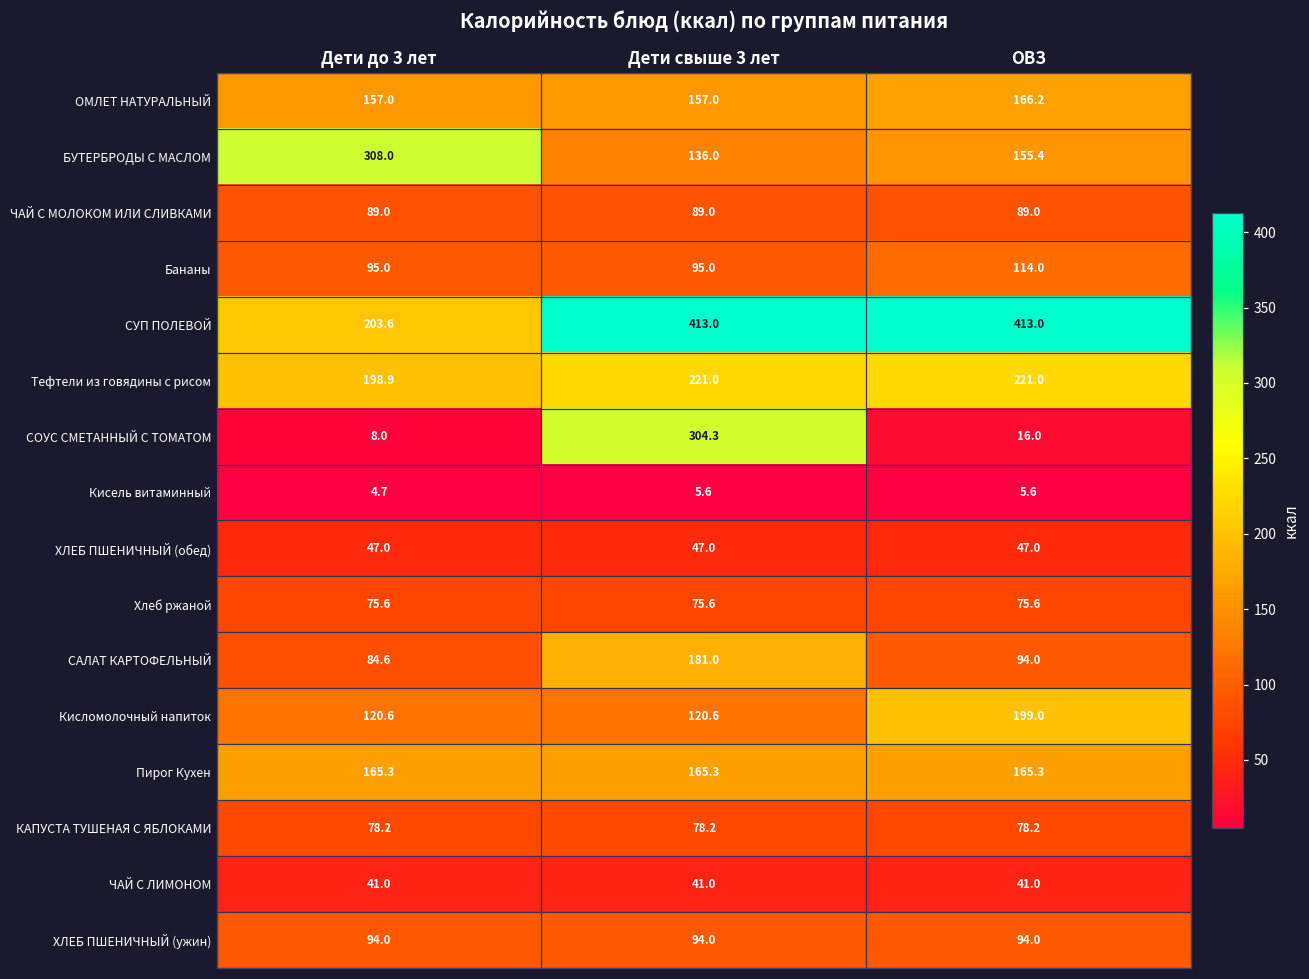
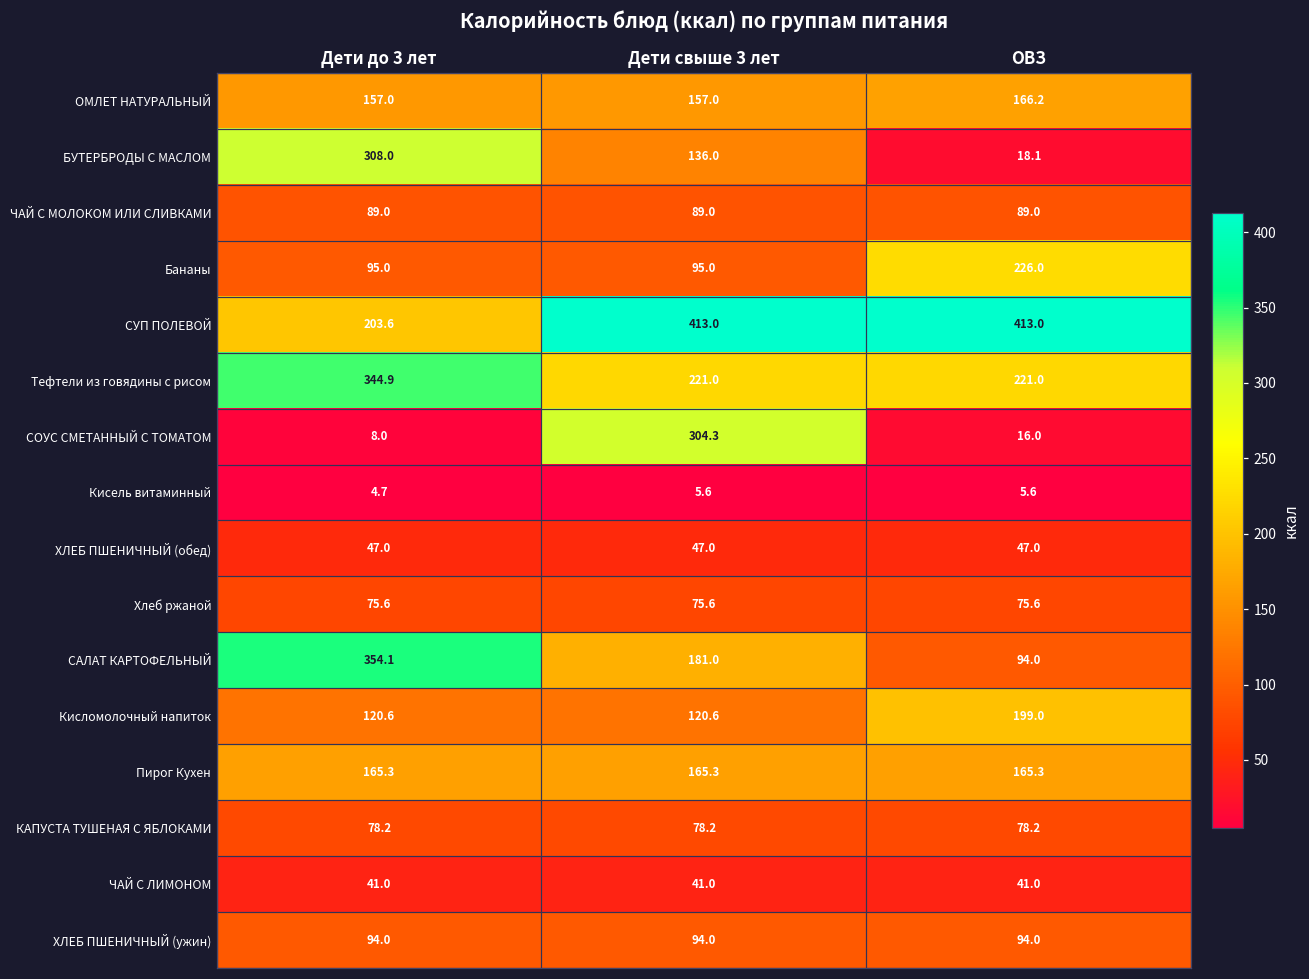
БУТЕРБРОДЫ С МАСЛОМ, ОВЗ: 155.4 -> 18.1
Бананы, ОВЗ: 114.0 -> 226.0
Тефтели из говядины с рисом, Дети до 3 лет: 198.9 -> 344.9
САЛАТ КАРТОФЕЛЬНЫЙ, Дети до 3 лет: 84.6 -> 354.1
